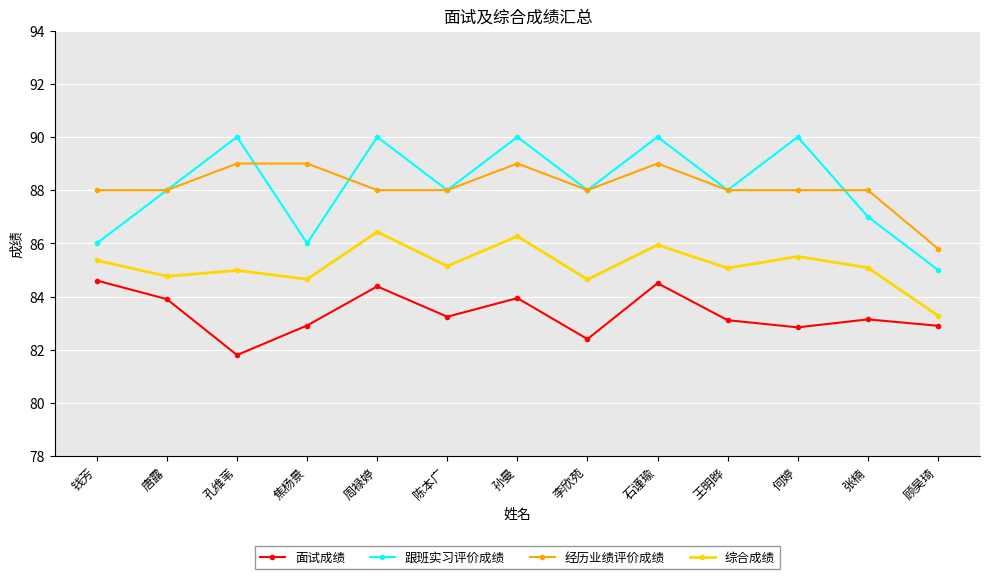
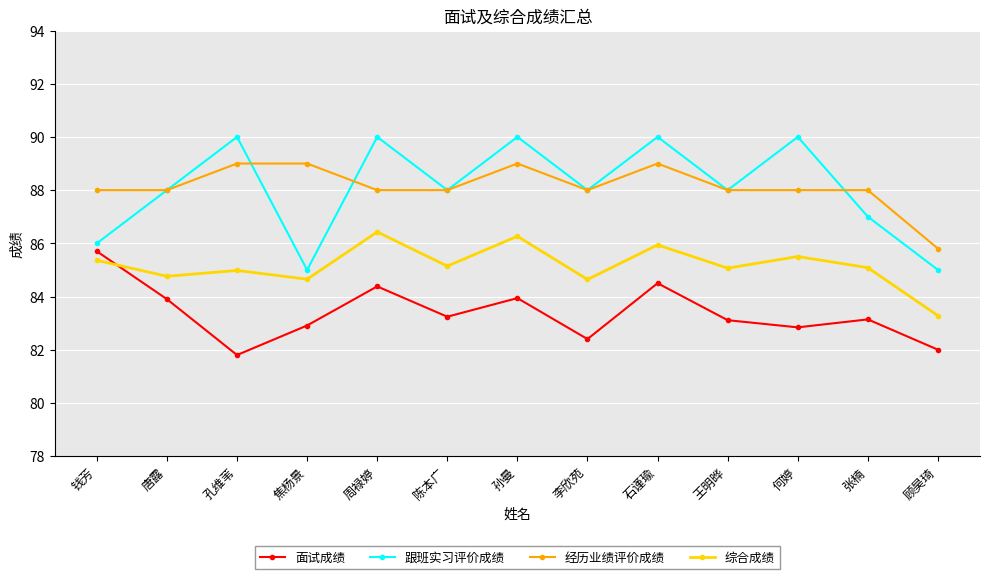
面试成绩, 钱芳: 84.6 -> 85.7
跟班实习评价成绩, 焦杨景: 86 -> 85
面试成绩, 顾昊琦: 82.9 -> 82.0
